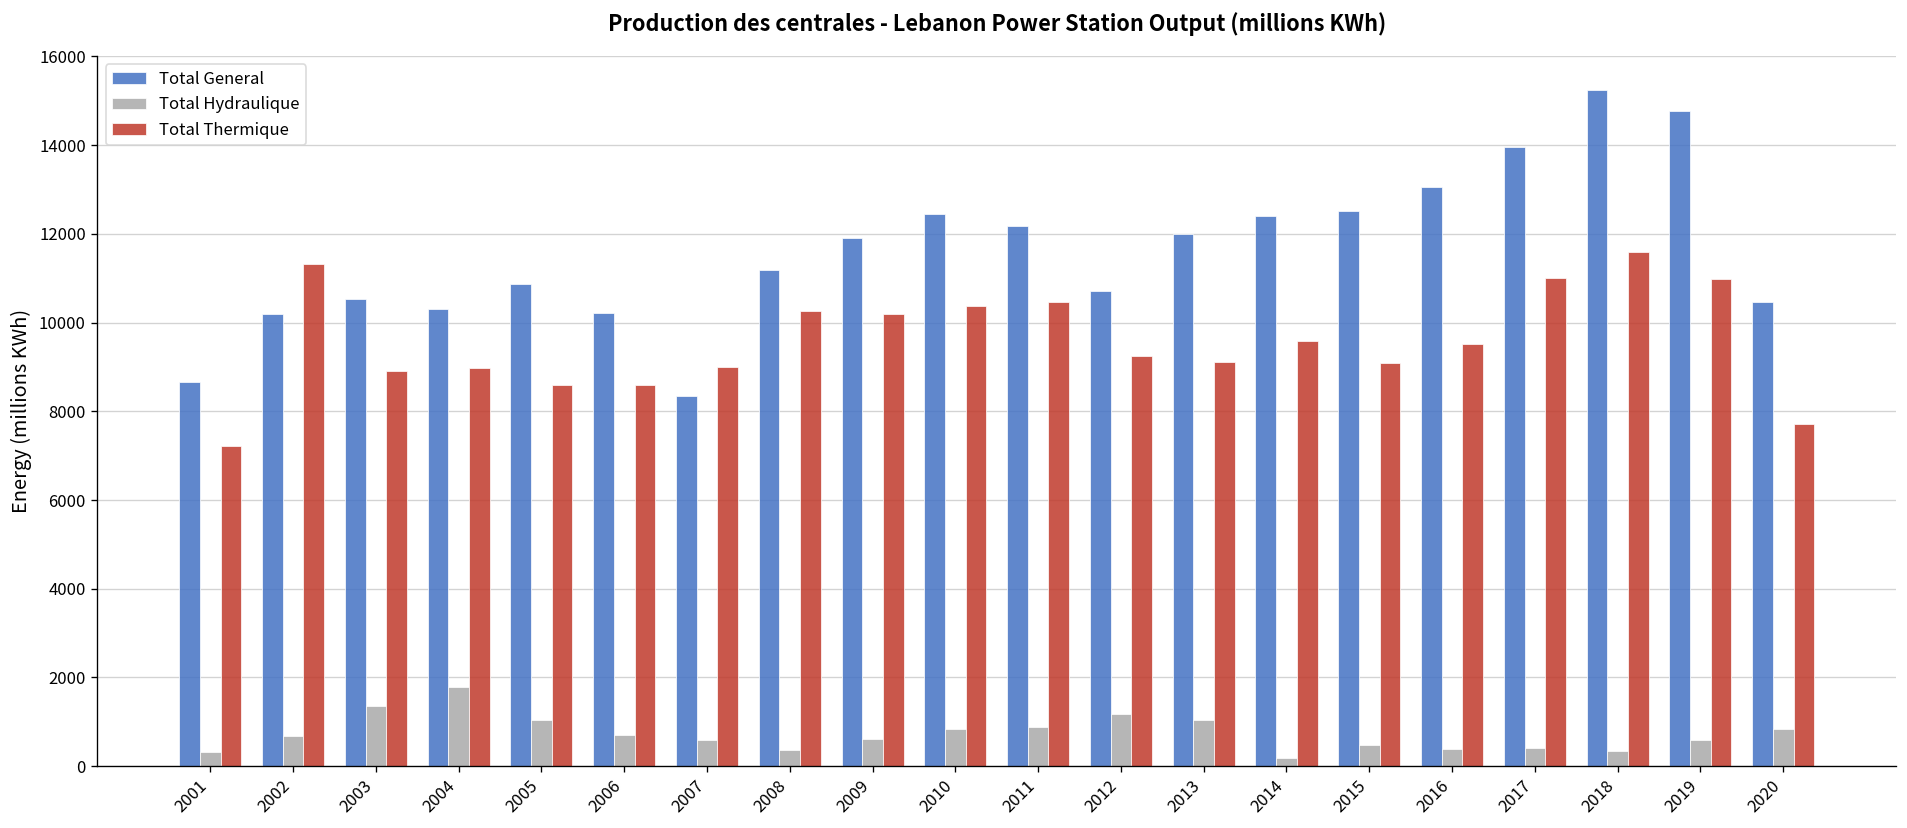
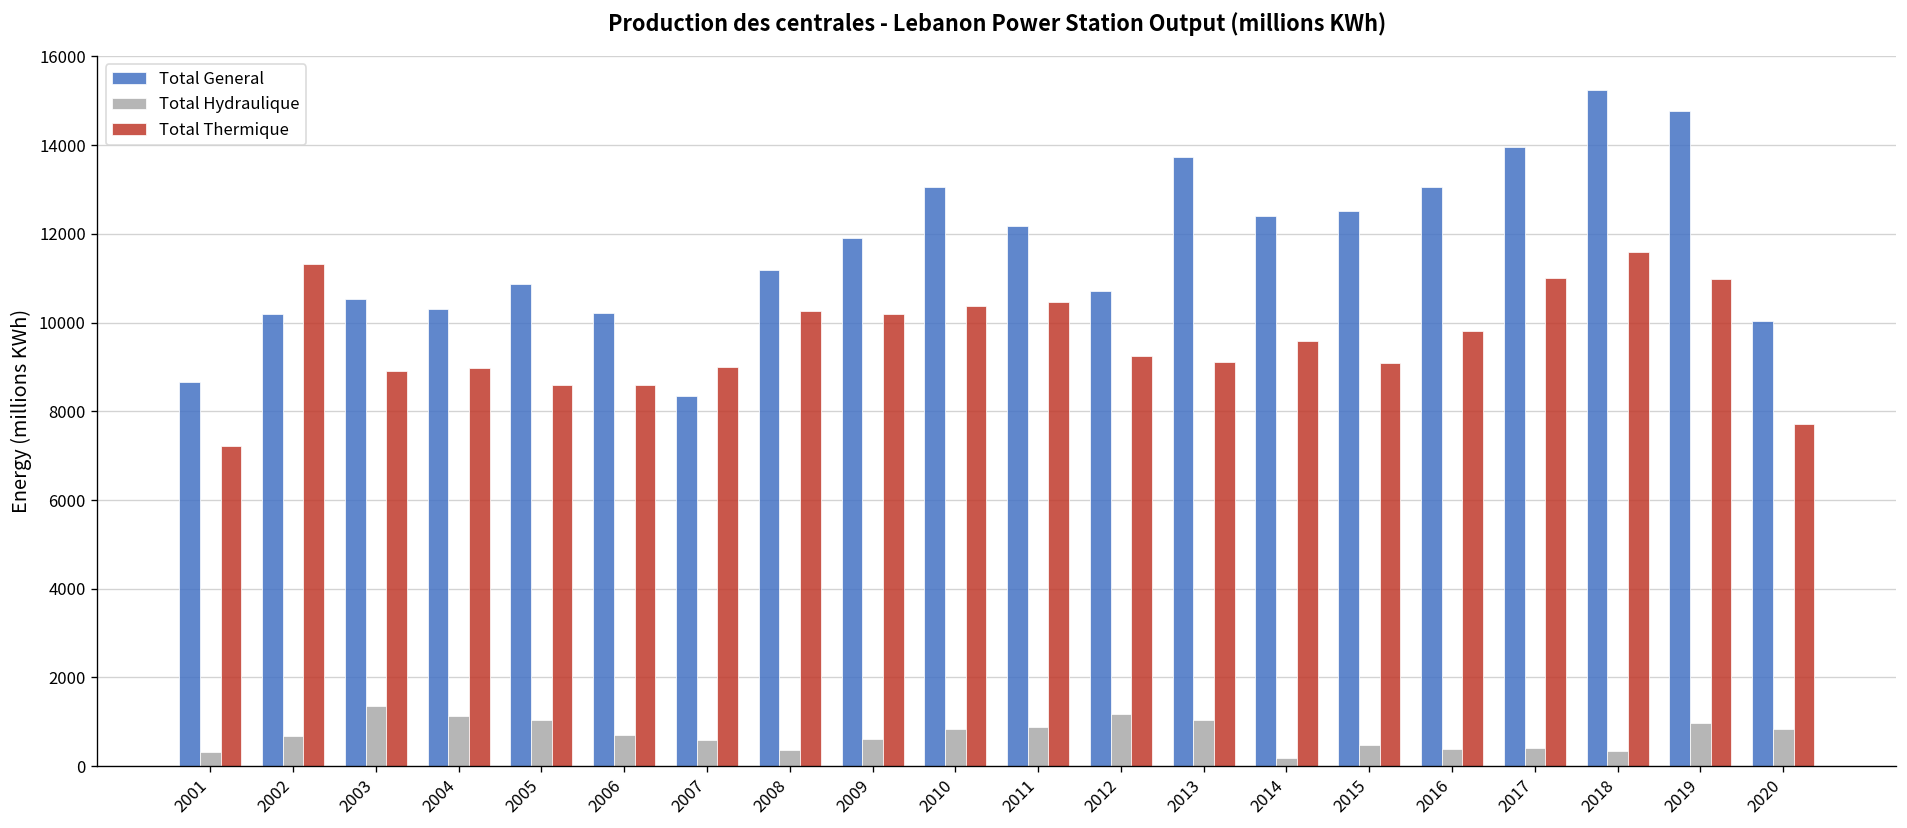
Total Hydraulique, 2004: 1800 -> 1100
Total General, 2010: 12500 -> 13100
Total General, 2013: 12000 -> 13700
Total Thermique, 2016: 9500 -> 9800
Total Hydraulique, 2019: 600 -> 1000
Total General, 2020: 10500 -> 10000
